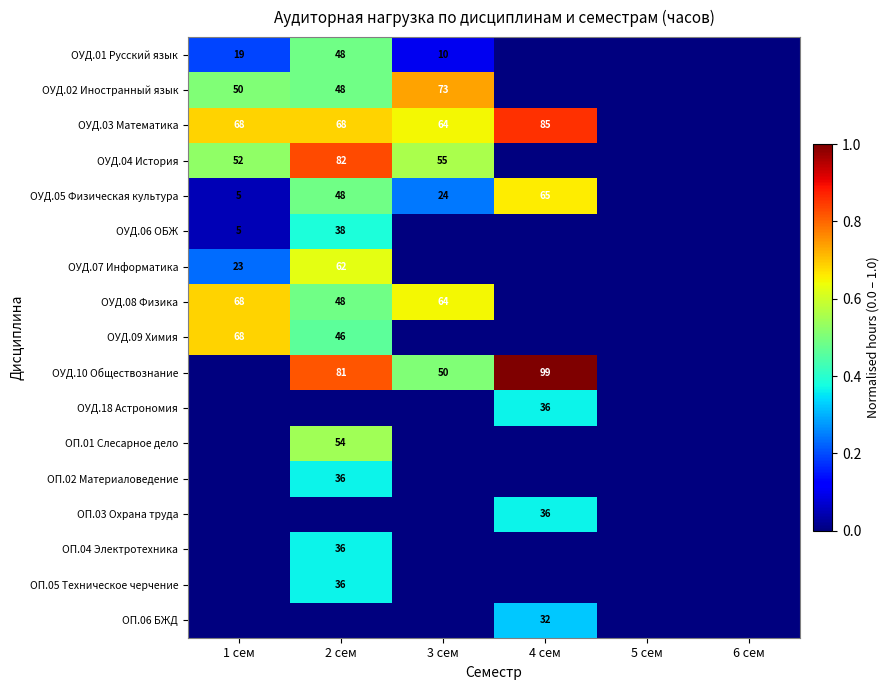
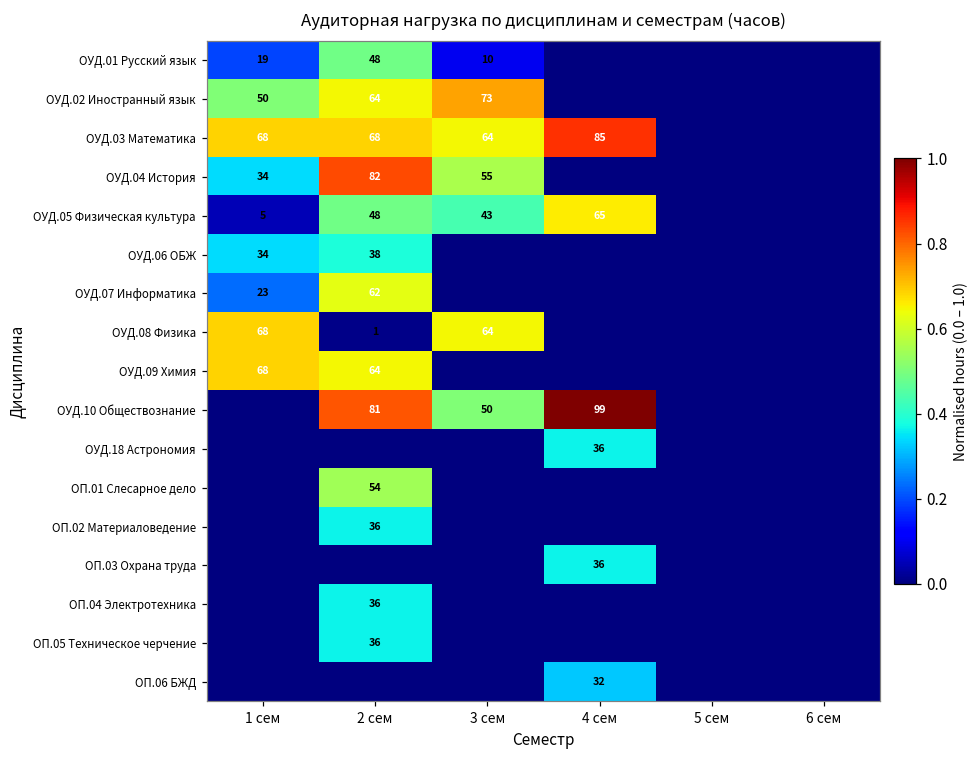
ОУД.02 Иностранный язык, 2 сем: 48 -> 64
ОУД.04 История, 1 сем: 52 -> 34
ОУД.05 Физическая культура, 3 сем: 24 -> 43
ОУД.06 ОБЖ, 1 сем: 5 -> 34
ОУД.08 Физика, 2 сем: 48 -> 1
ОУД.09 Химия, 2 сем: 46 -> 64
